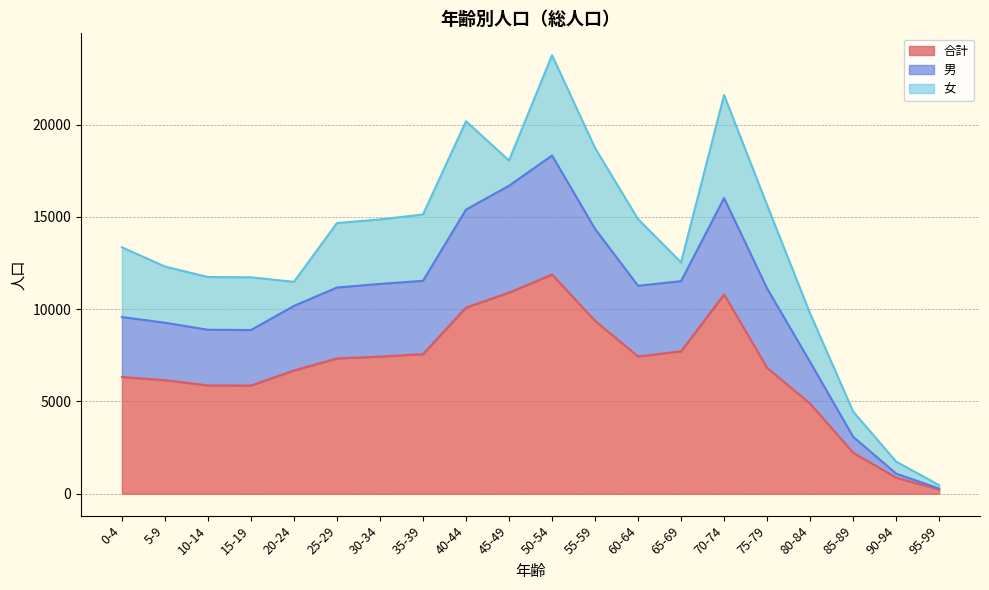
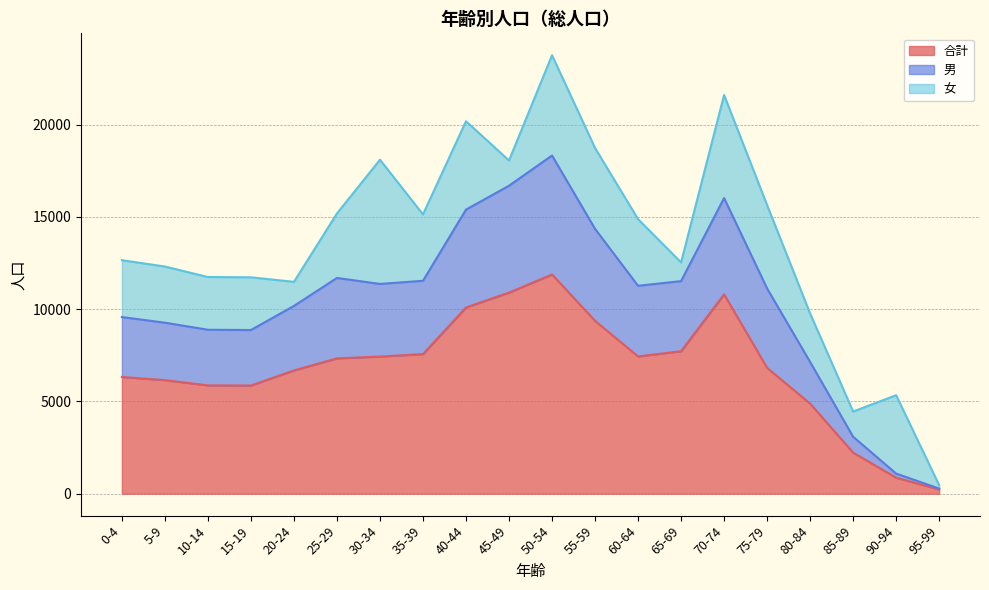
女, 0-4: 3800 -> 3100
男, 25-29: 3800 -> 4400
女, 30-34: 3500 -> 6700
女, 90-94: 600 -> 4200
